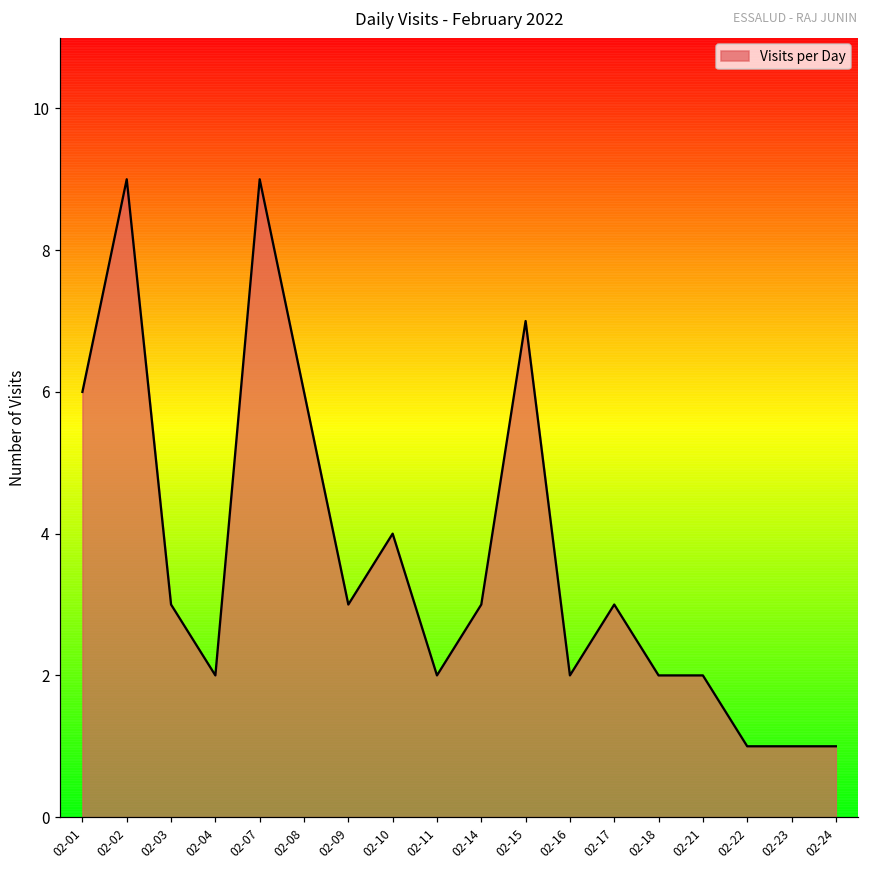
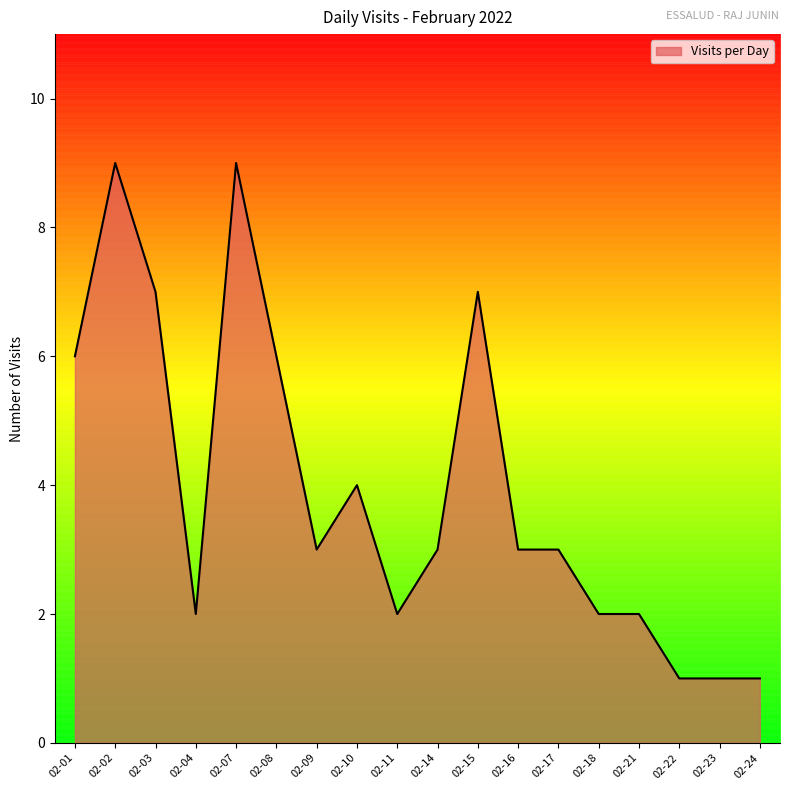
02-03: 3 -> 7
02-16: 2 -> 3
